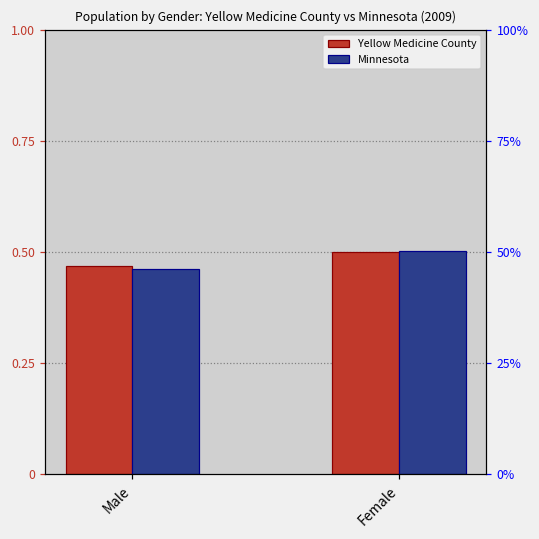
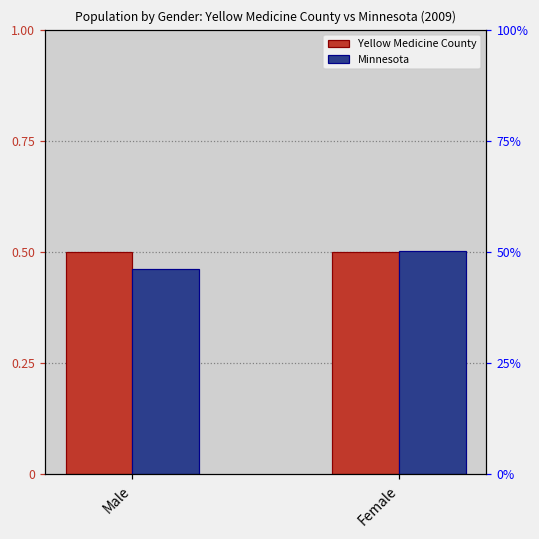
Yellow Medicine County, Male: 0.47 -> 0.50
